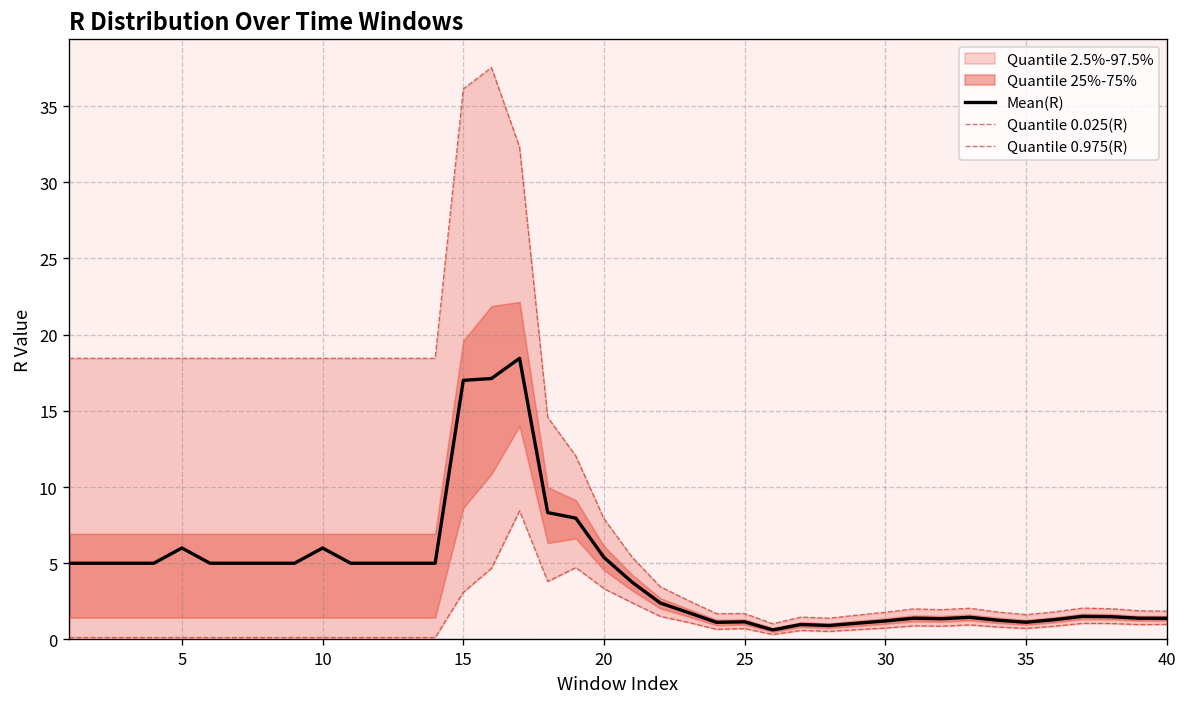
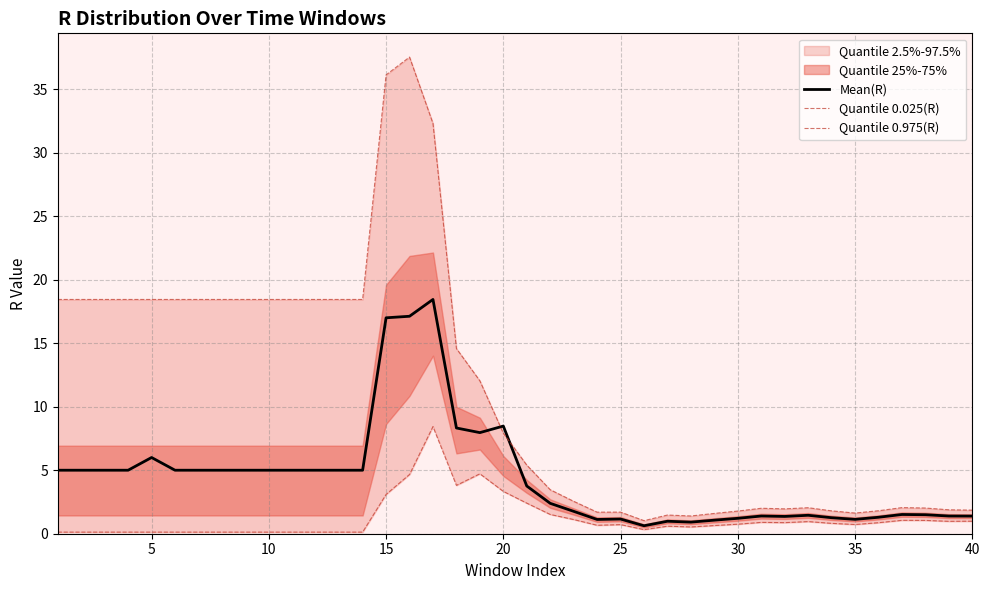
Mean(R), 10: 6 -> 5
Mean(R), 20: 5.4 -> 8.5
